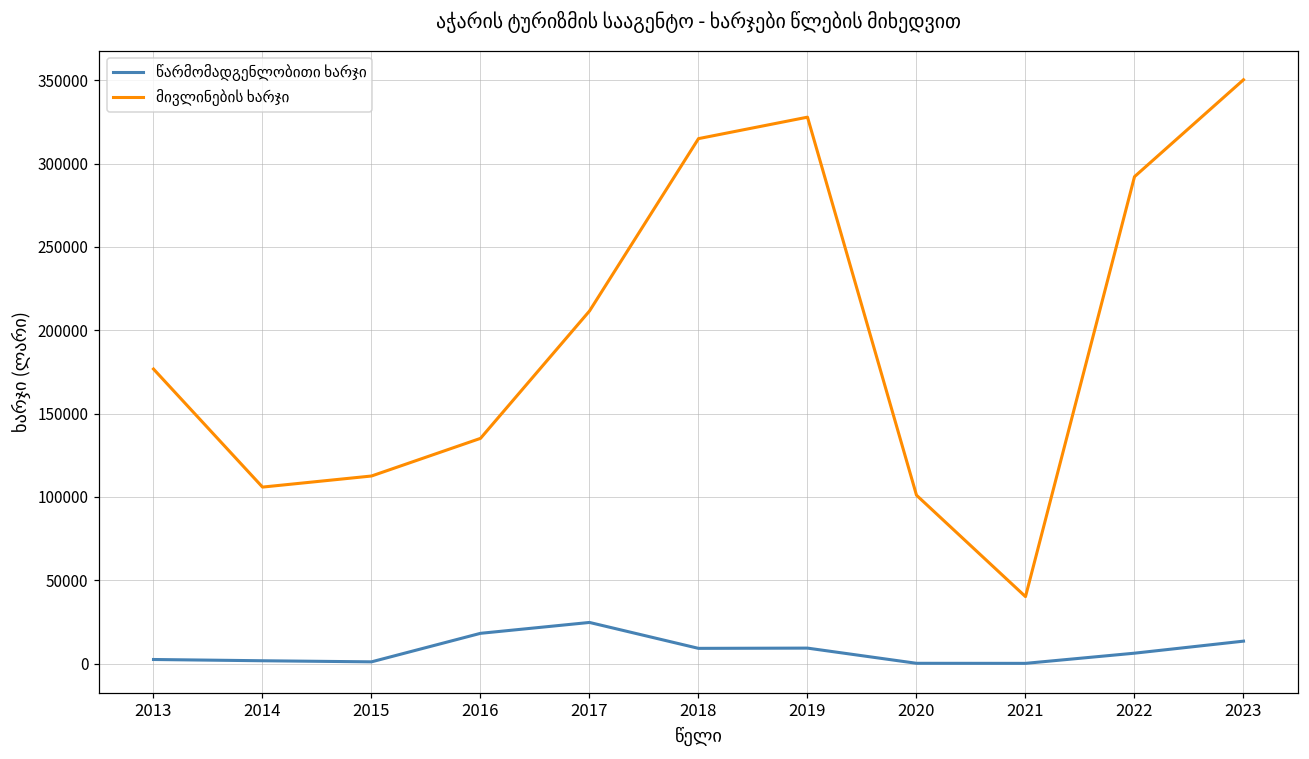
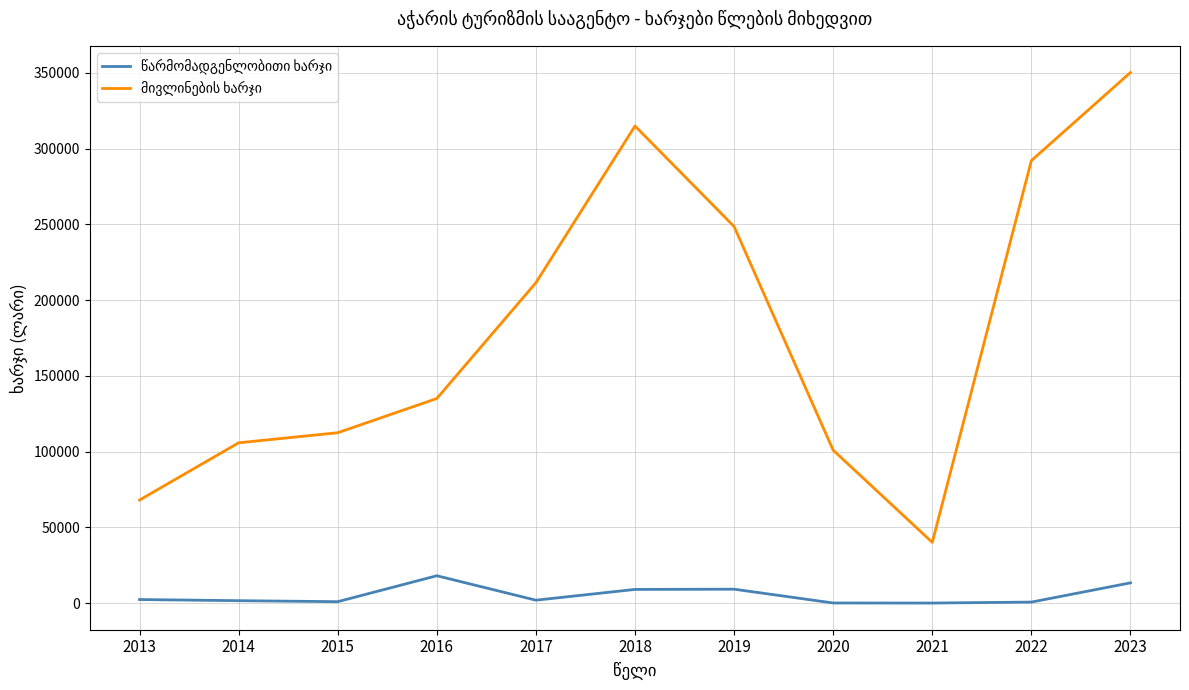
მივლინების ხარჯი, 2013: 177000 -> 68000
წარმომადგენლობითი ხარჯი, 2017: 25000 -> 2000
მივლინების ხარჯი, 2019: 328000 -> 249000
წარმომადგენლობითი ხარჯი, 2022: 6000 -> 1000
